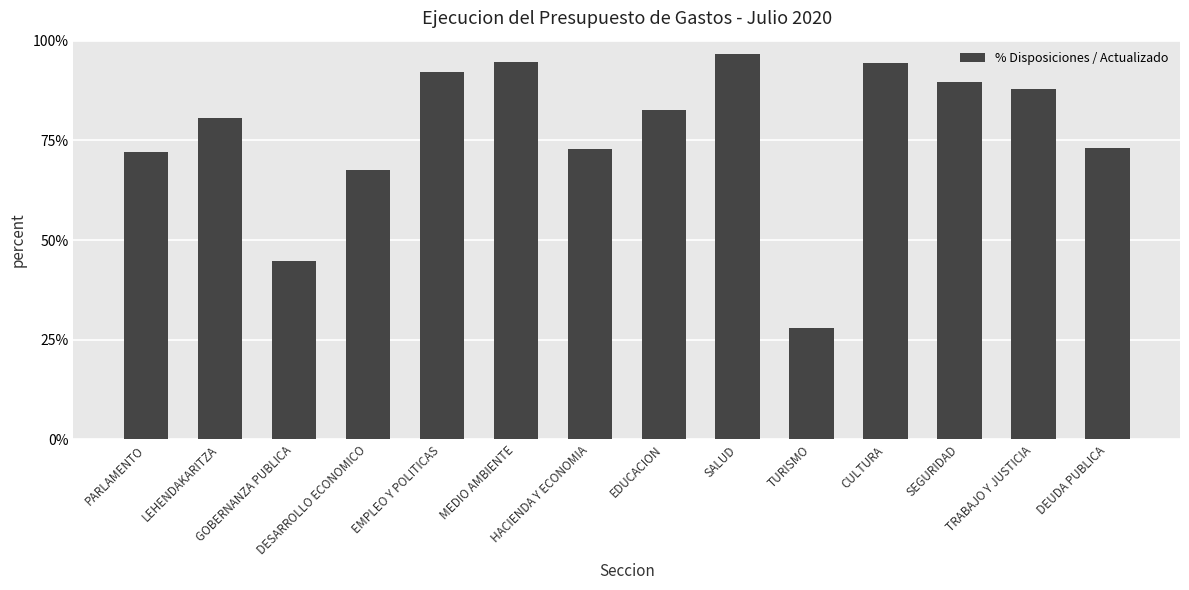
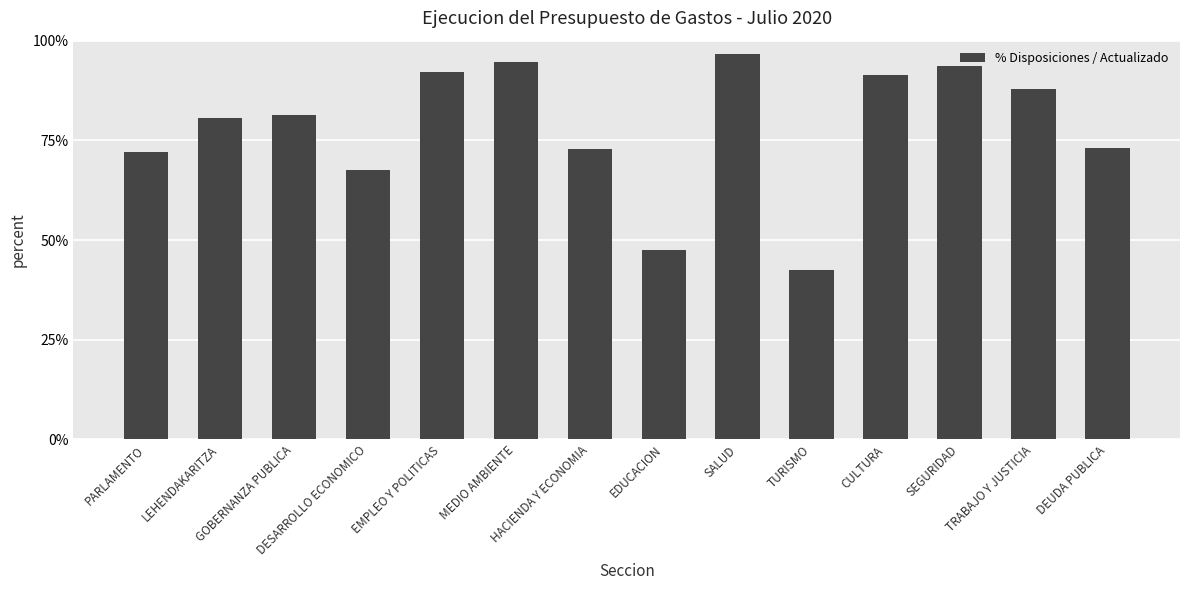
GOBERNANZA PUBLICA: 45% -> 81%
EDUCACION: 83% -> 47%
TURISMO: 28% -> 43%
CULTURA: 94% -> 91%
SEGURIDAD: 90% -> 94%
